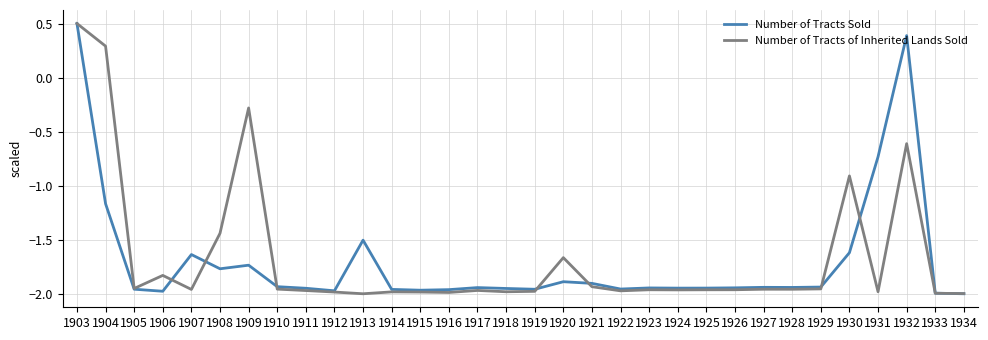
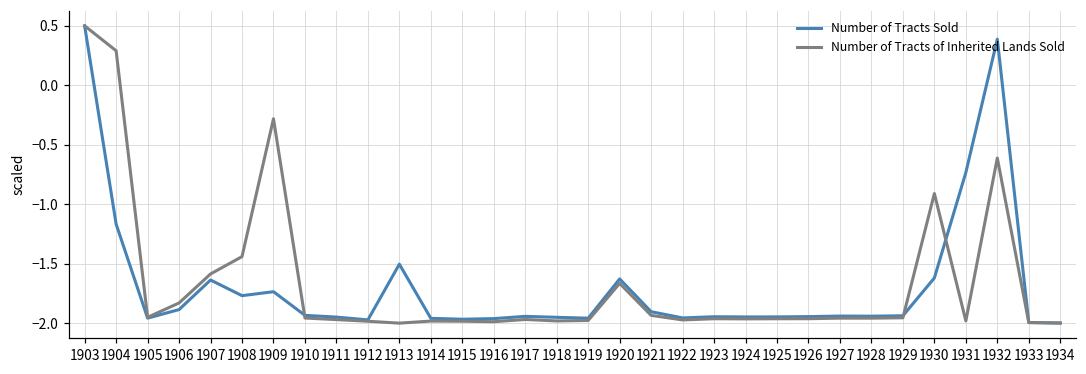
Number of Tracts Sold, 1906: -1.98 -> -1.89
Number of Tracts of Inherited Lands Sold, 1907: -1.96 -> -1.59
Number of Tracts Sold, 1920: -1.89 -> -1.63
